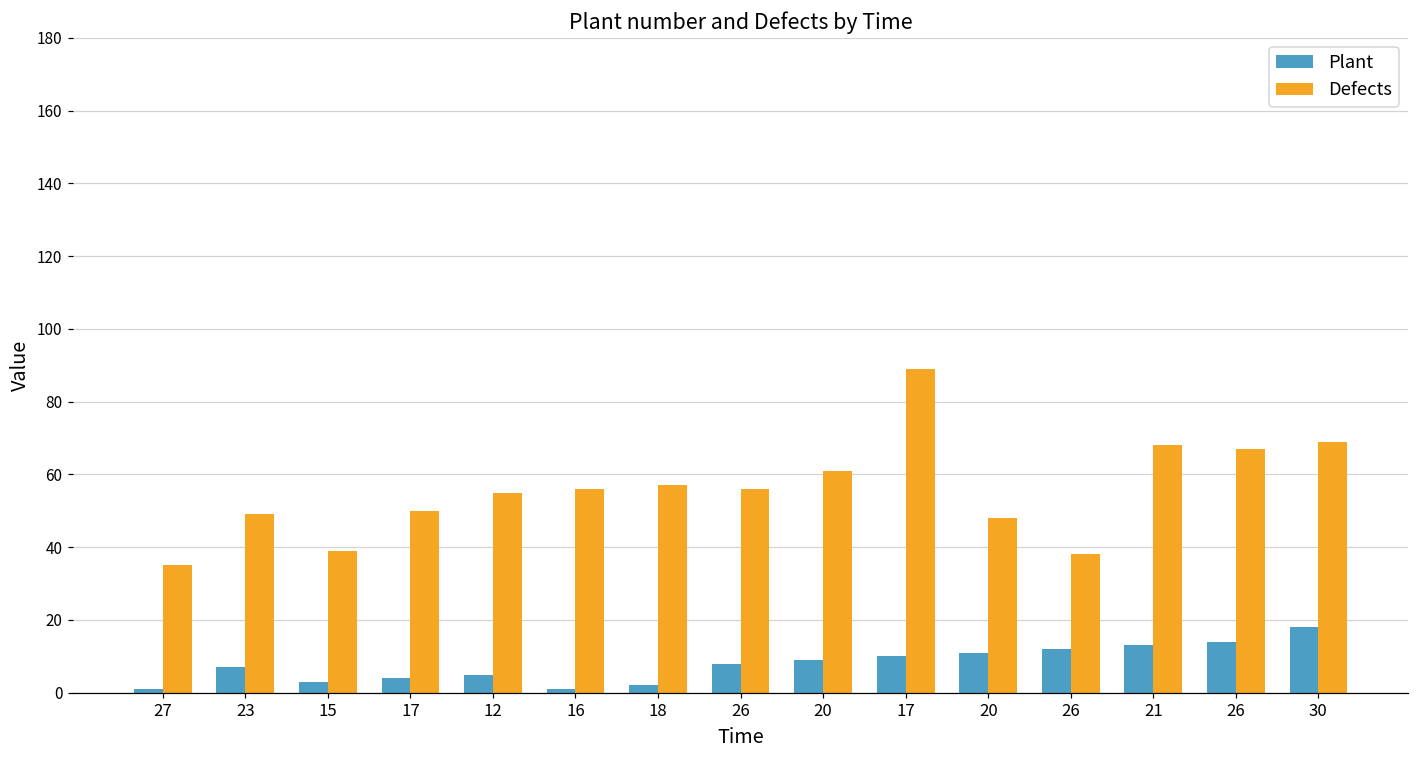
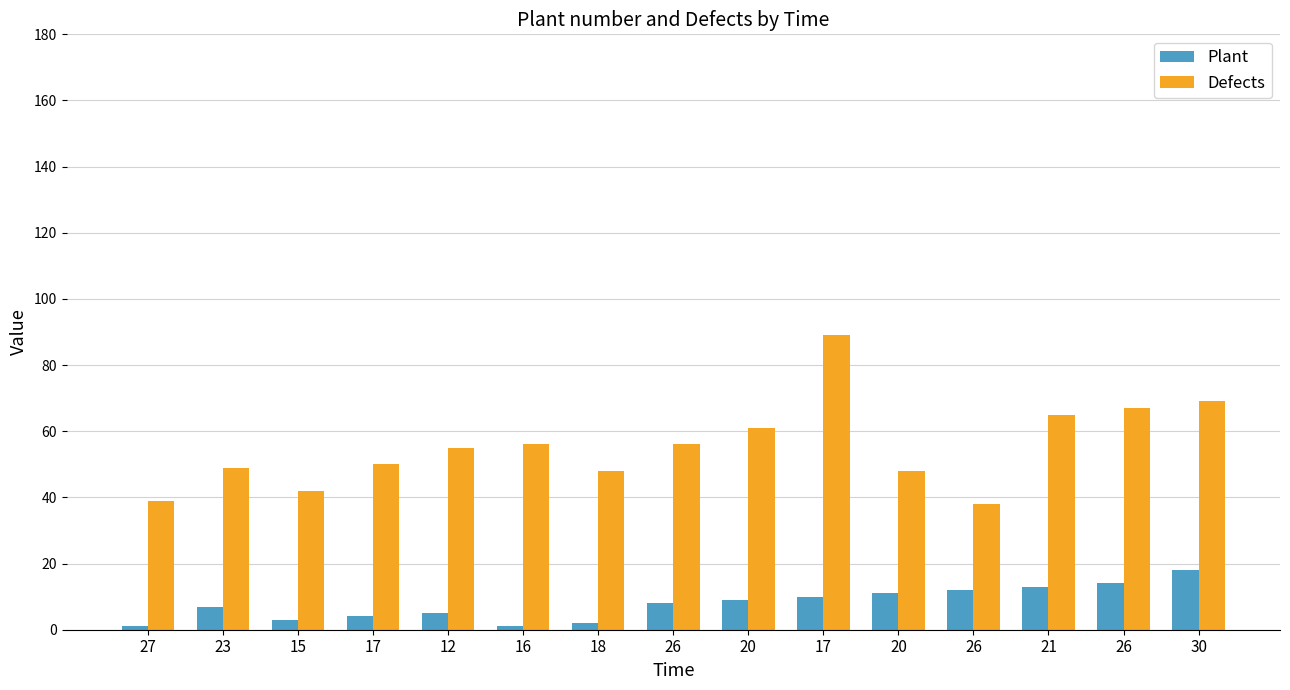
Defects, 27: 35 -> 39
Defects, 15: 39 -> 42
Defects, 18: 57 -> 48
Defects, 21: 68 -> 65
